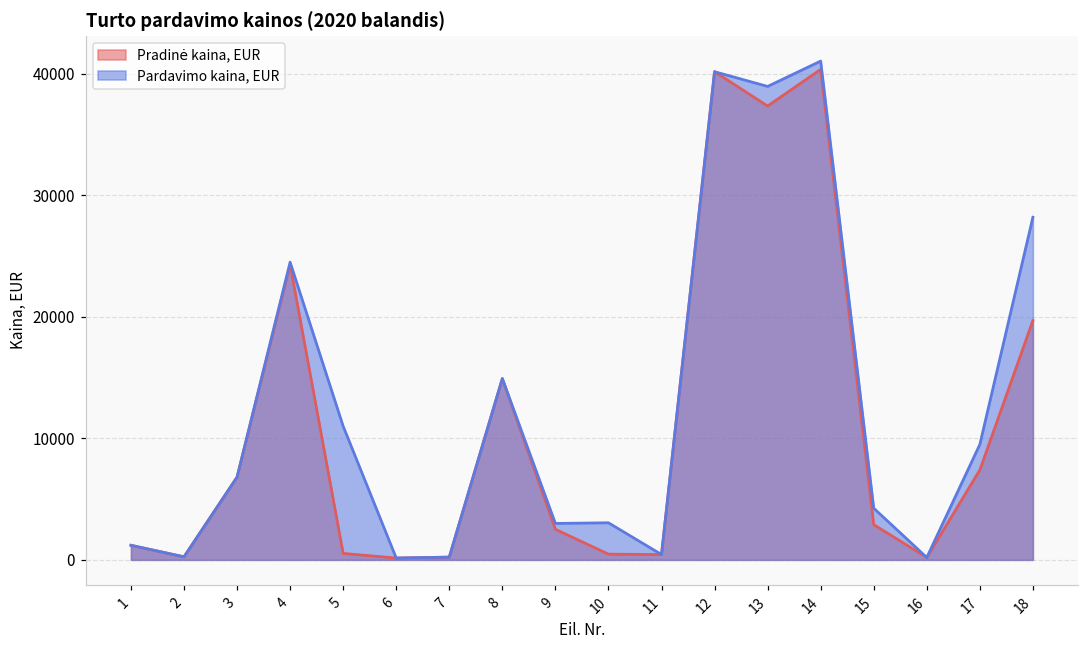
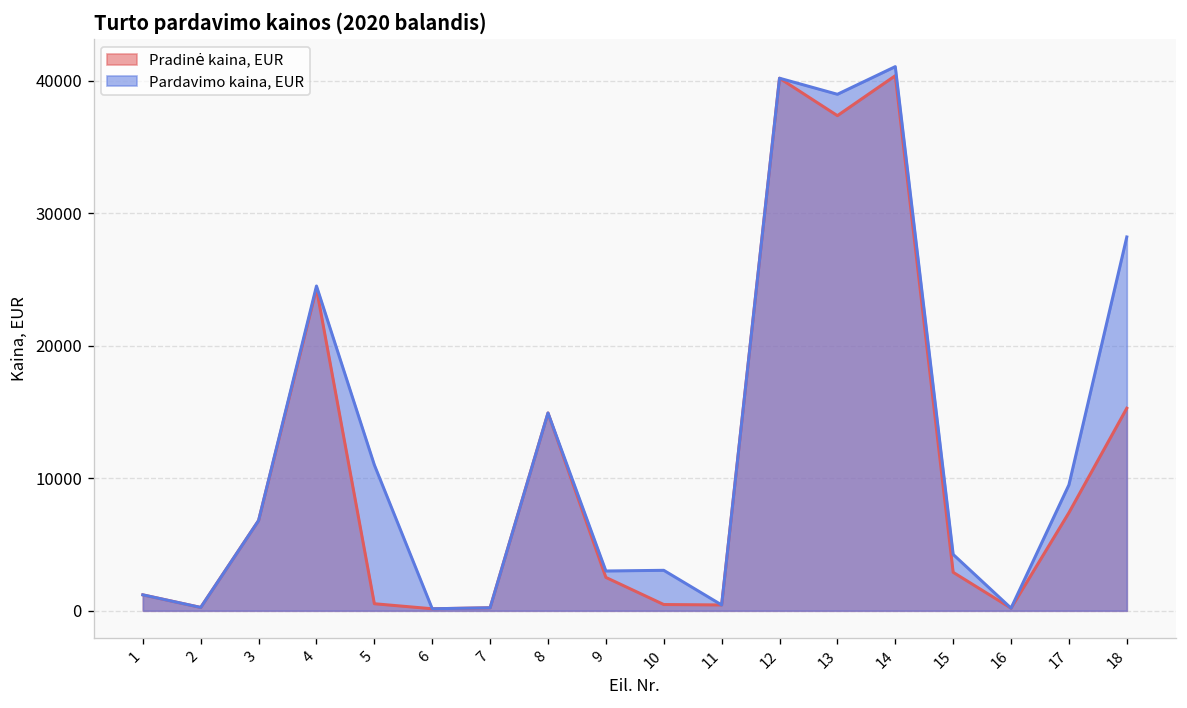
Pradinė kaina, EUR, 18: 19700 -> 15300
